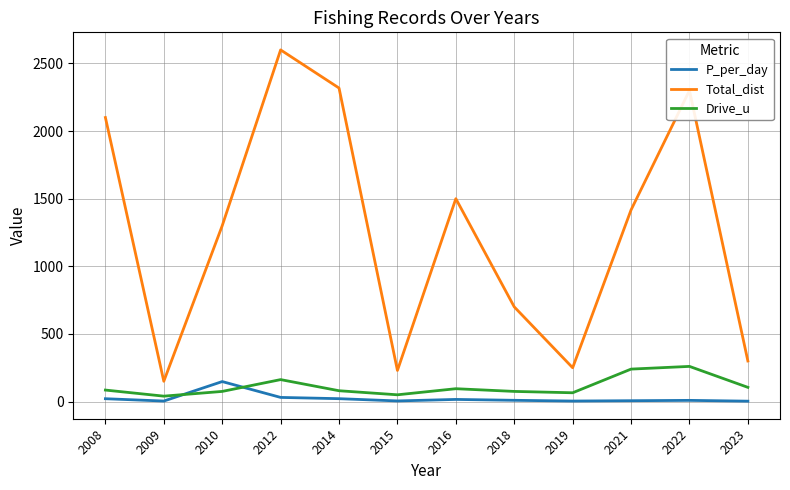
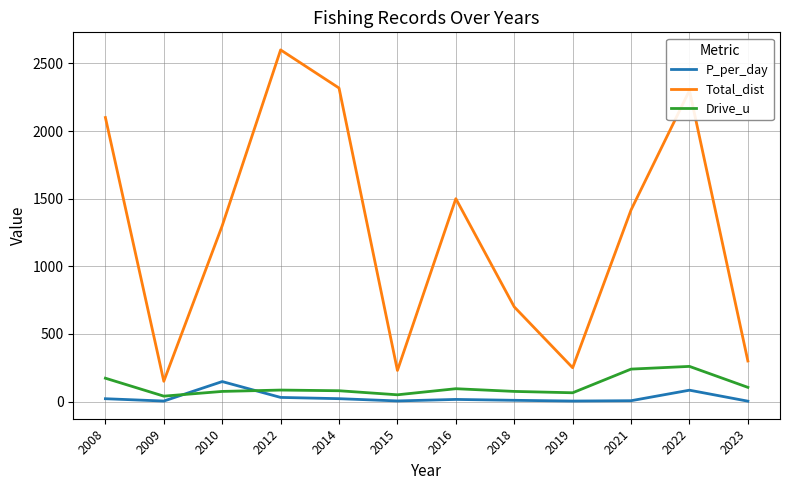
Drive_u, 2008: 90 -> 170
Drive_u, 2012: 160 -> 90
P_per_day, 2022: 10 -> 80
